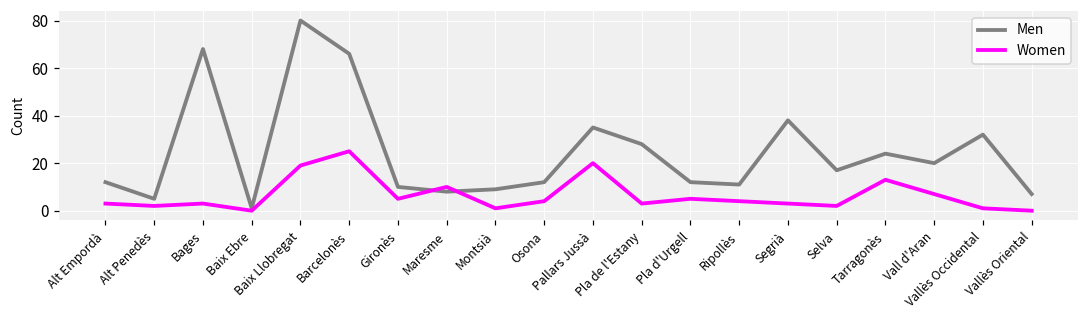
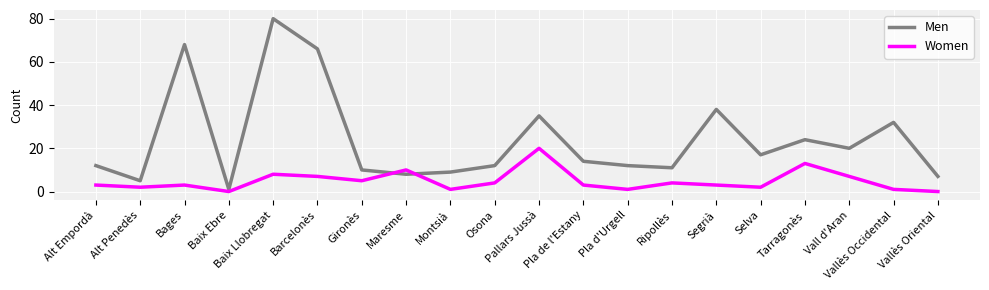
Women, Baix Llobregat: 19 -> 8
Women, Barcelonès: 25 -> 7
Men, Pla de l'Estany: 28 -> 14
Women, Pla d'Urgell: 5 -> 1
